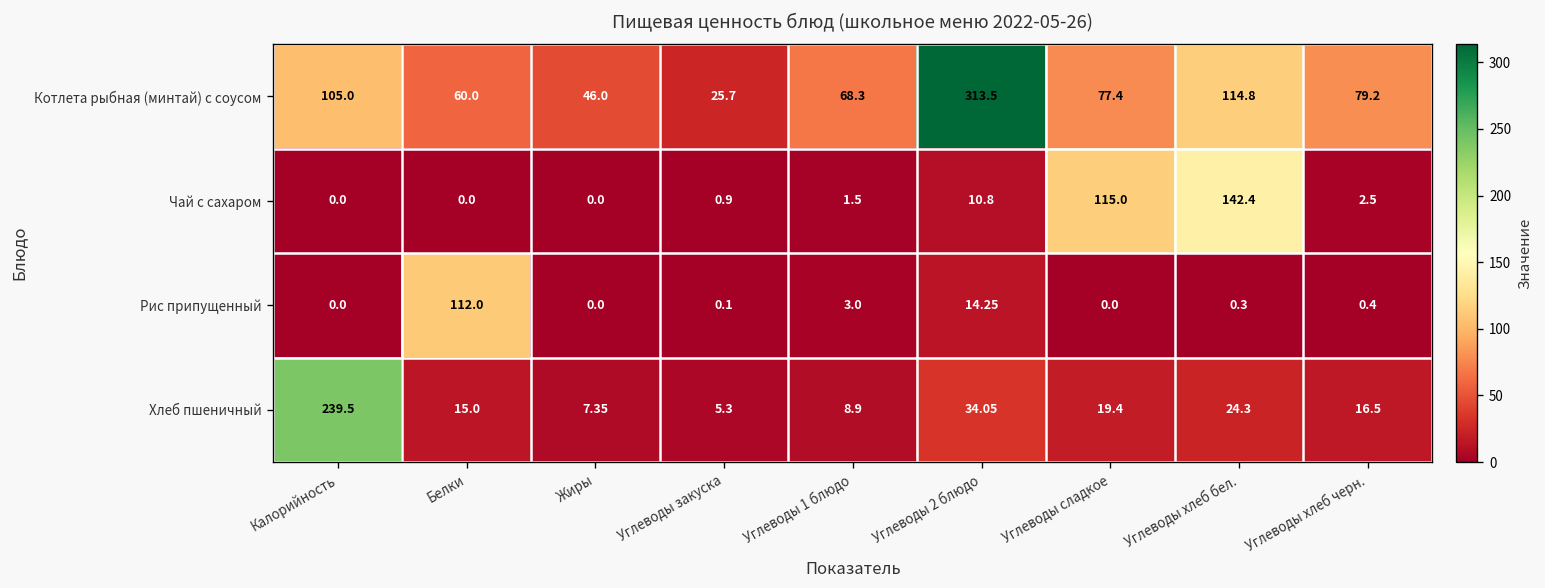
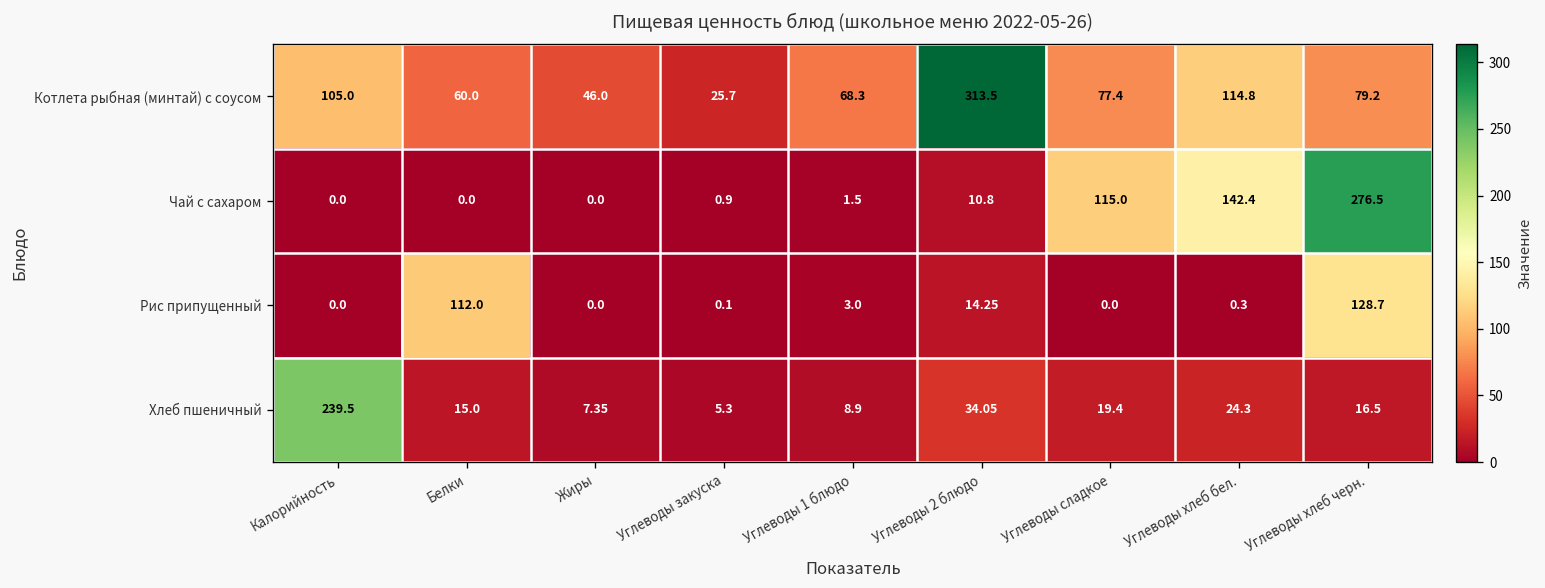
Чай с сахаром, Углеводы хлеб черн.: 2.5 -> 276.5
Рис припущенный, Углеводы хлеб черн.: 0.4 -> 128.7
